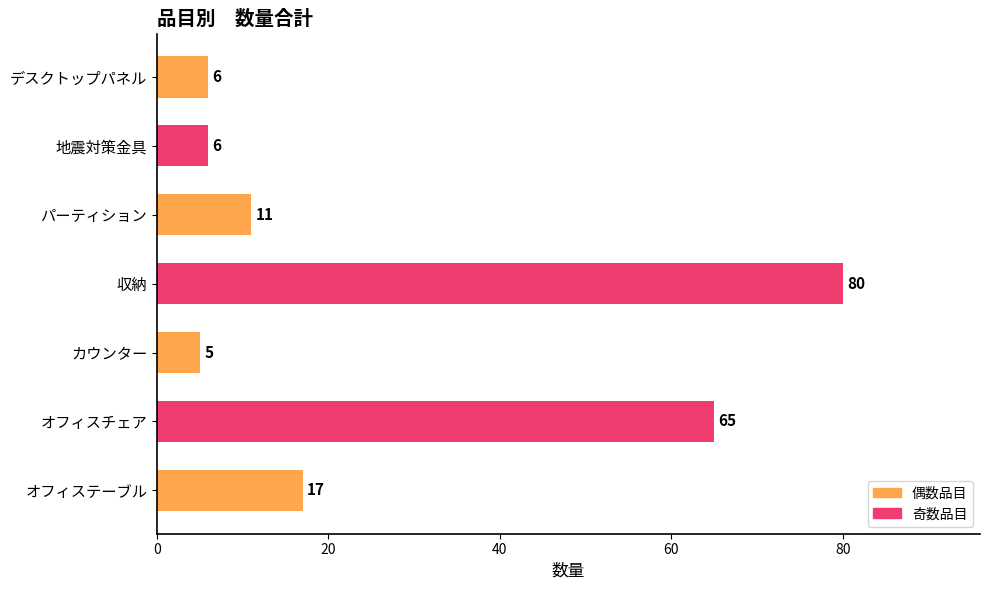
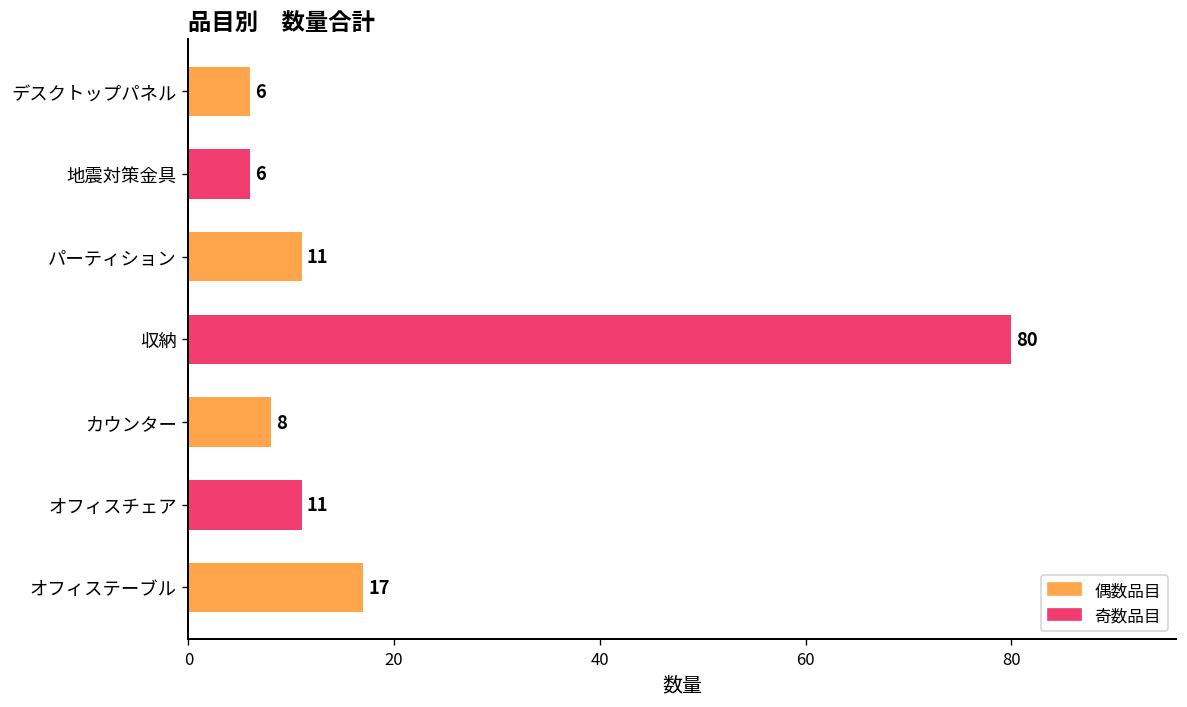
カウンター: 5 -> 8
オフィスチェア: 65 -> 11
